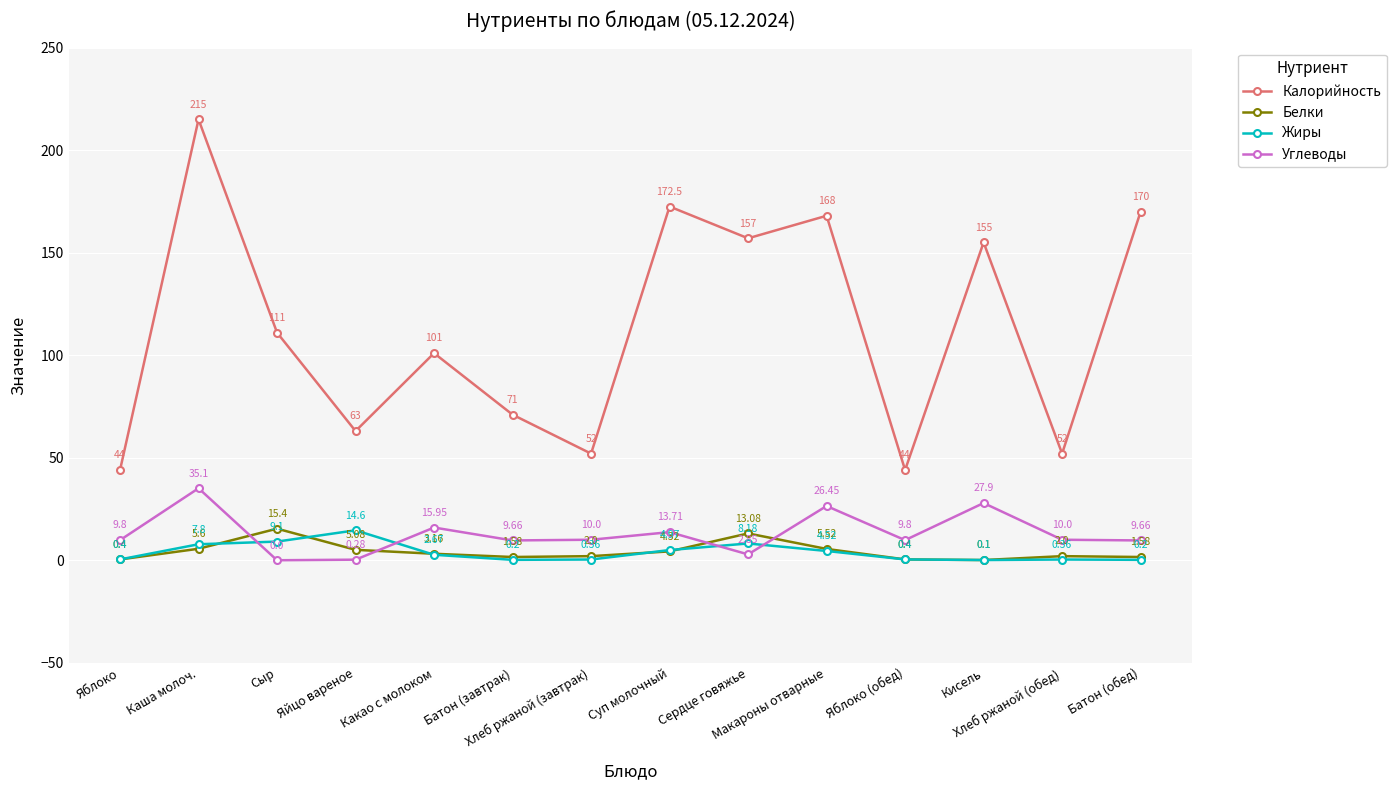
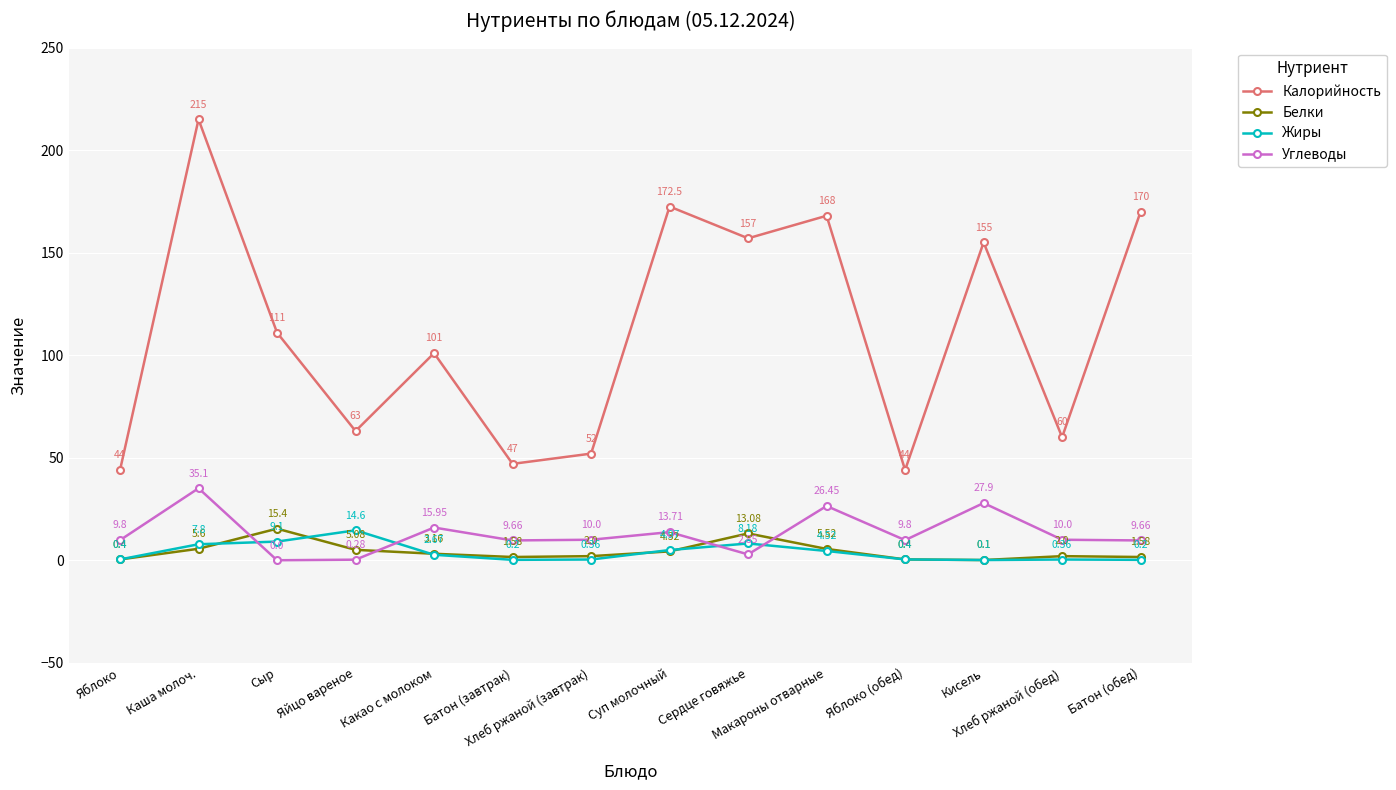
Калорийность, Батон (завтрак): 71 -> 47
Калорийность, Хлеб ржаной (обед): 52 -> 60
